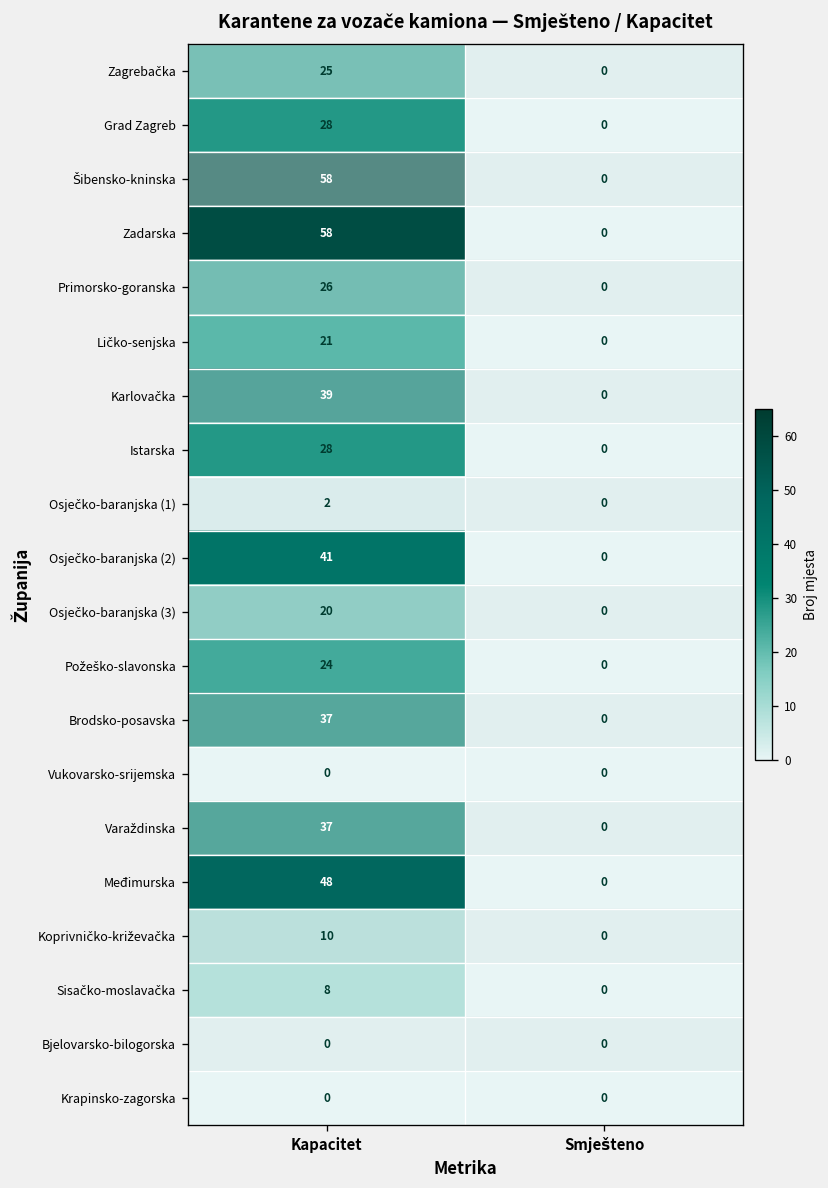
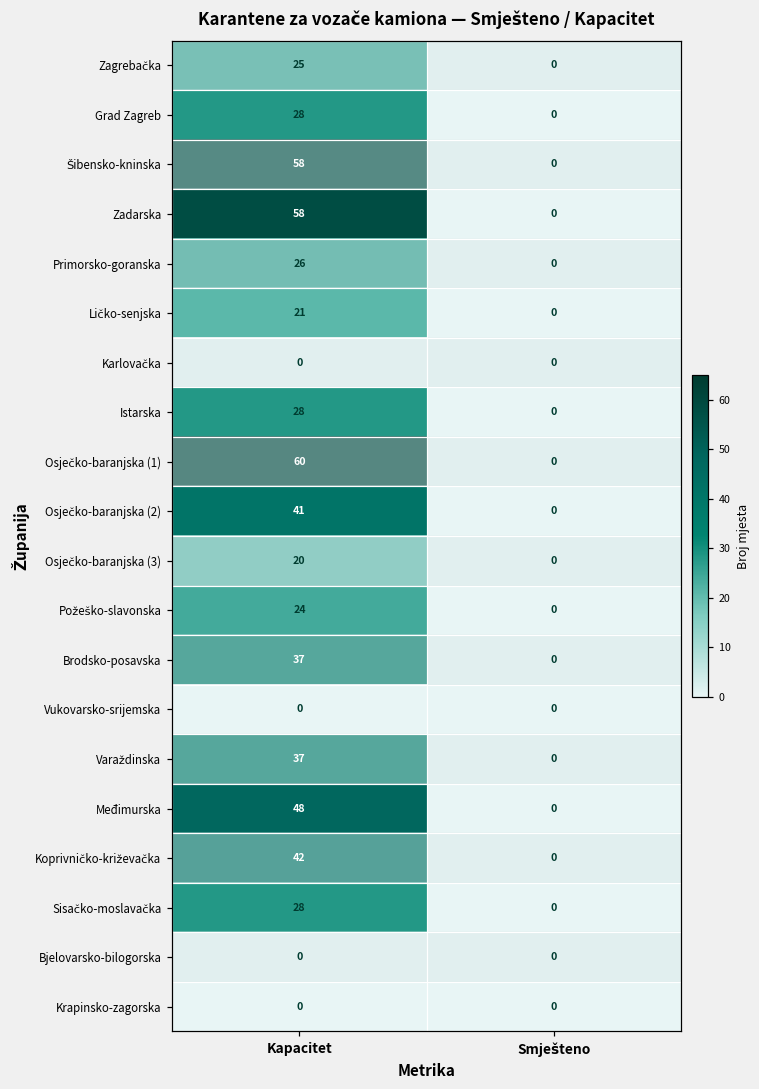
Karlovačka, Kapacitet: 39 -> 0
Osječko-baranjska (1), Kapacitet: 2 -> 60
Koprivničko-križevačka, Kapacitet: 10 -> 42
Sisačko-moslavačka, Kapacitet: 8 -> 28
